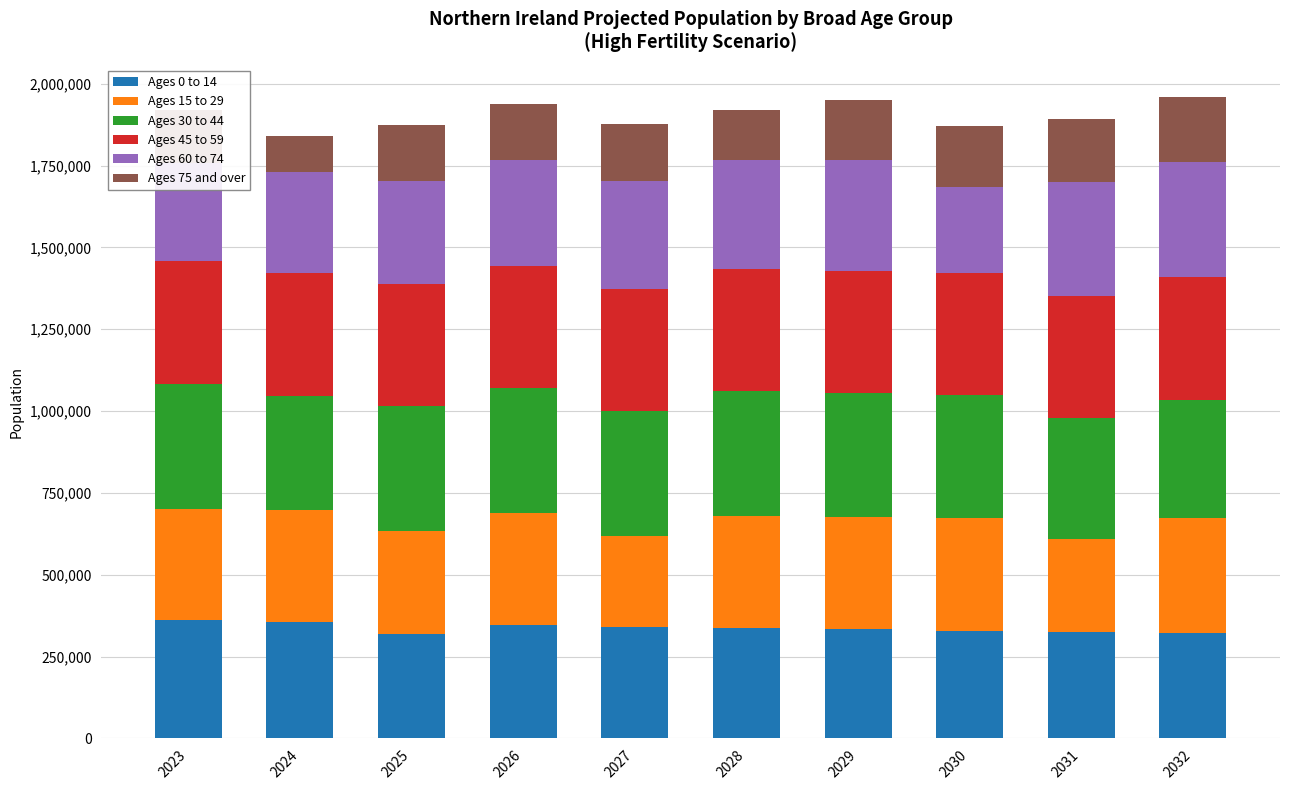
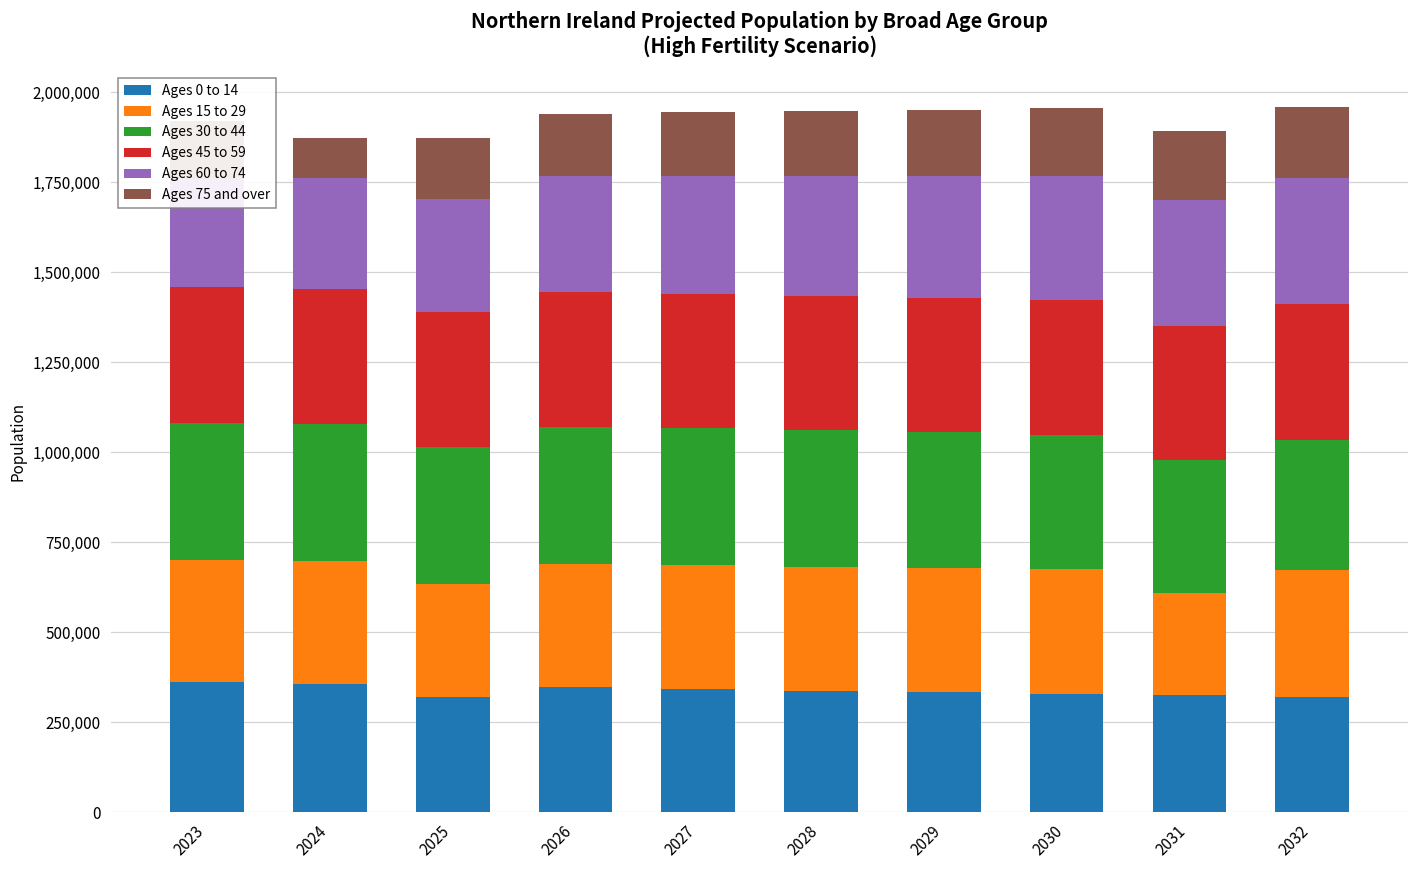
Ages 30 to 44, 2024: 350,000 -> 380,000
Ages 15 to 29, 2027: 280,000 -> 340,000
Ages 75 and over, 2028: 150,000 -> 180,000
Ages 60 to 74, 2030: 260,000 -> 340,000
